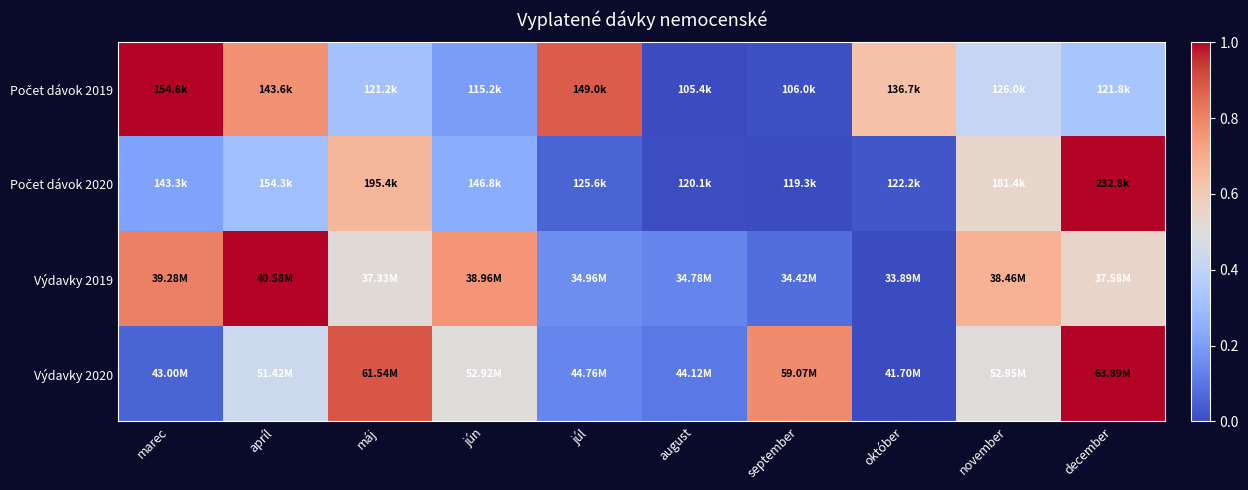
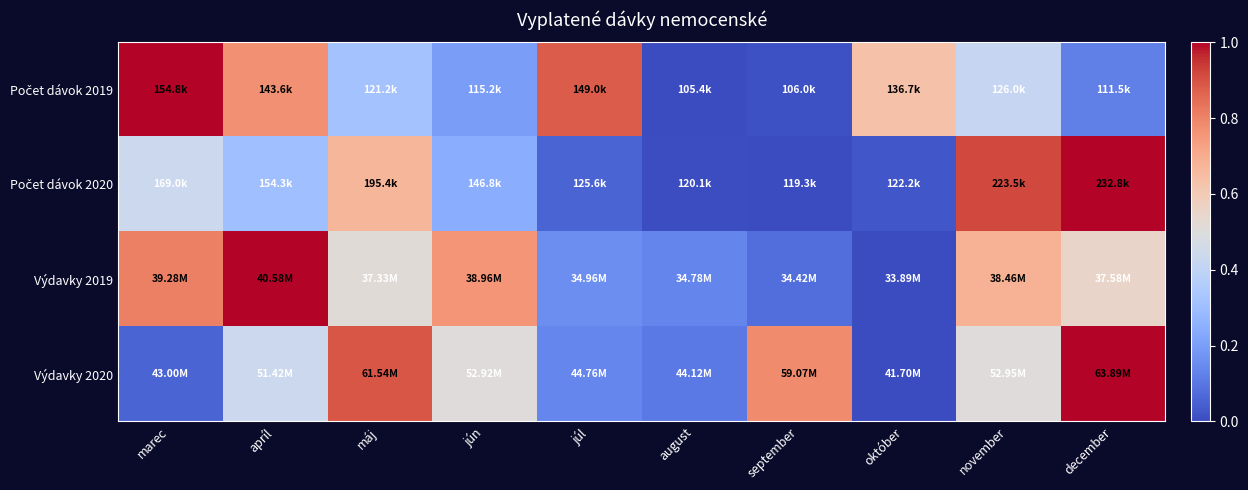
Počet dávok 2019, december: 121.8k -> 111.5k
Počet dávok 2020, marec: 143.3k -> 169.0k
Počet dávok 2020, november: 181.4k -> 223.5k
